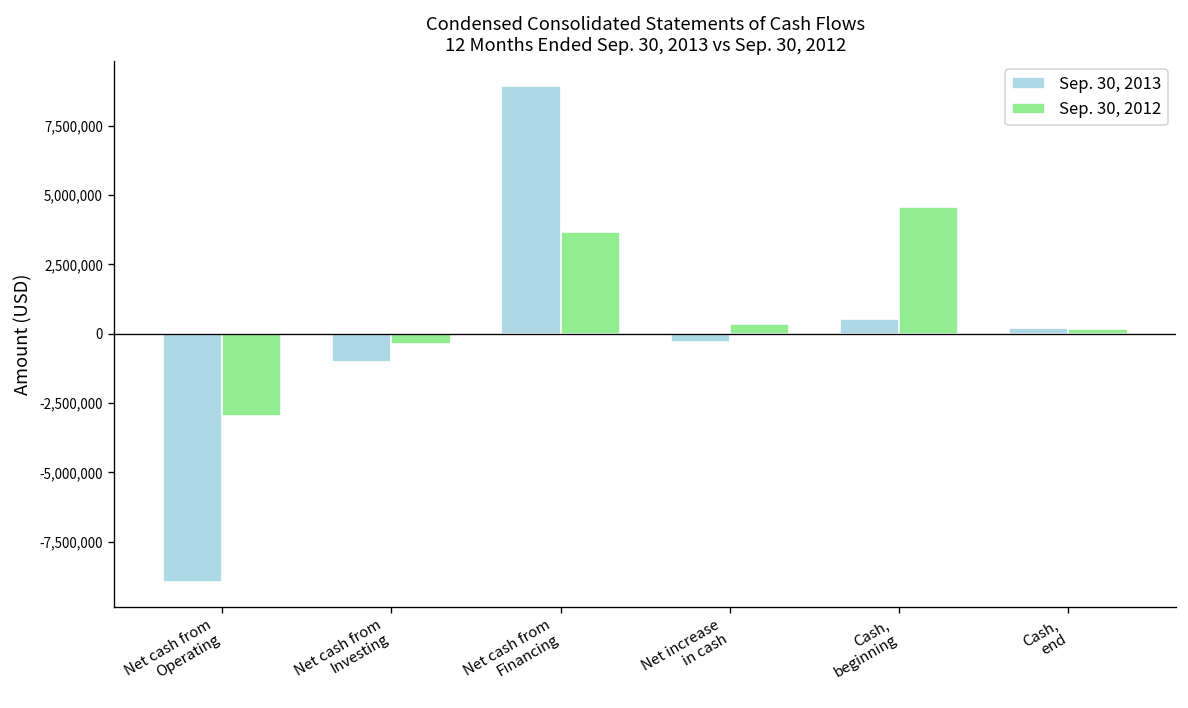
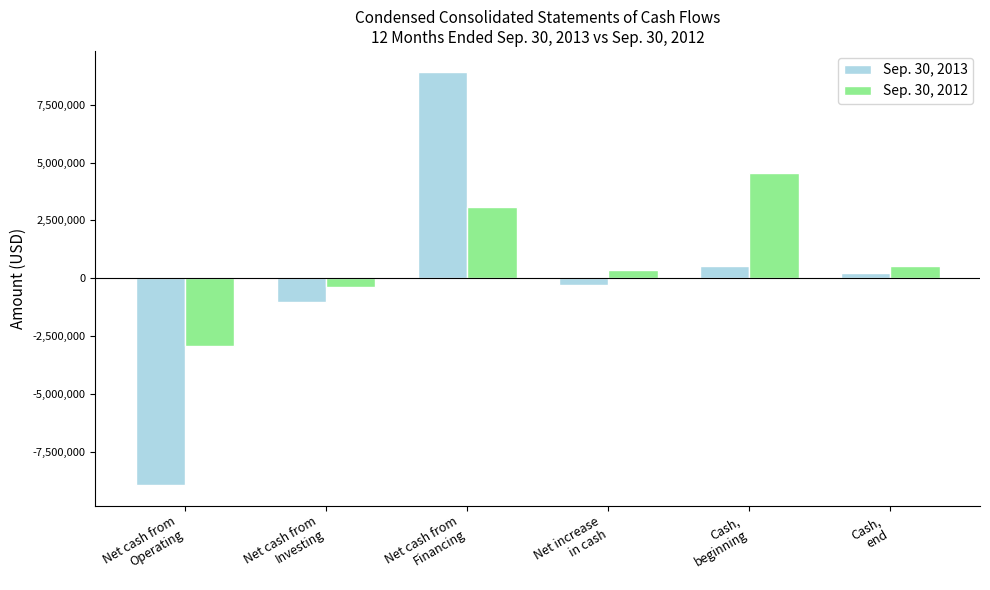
Sep. 30, 2012, Net cash from Financing: 3,700,000 -> 3,100,000
Sep. 30, 2012, Cash, end: 200,000 -> 500,000
